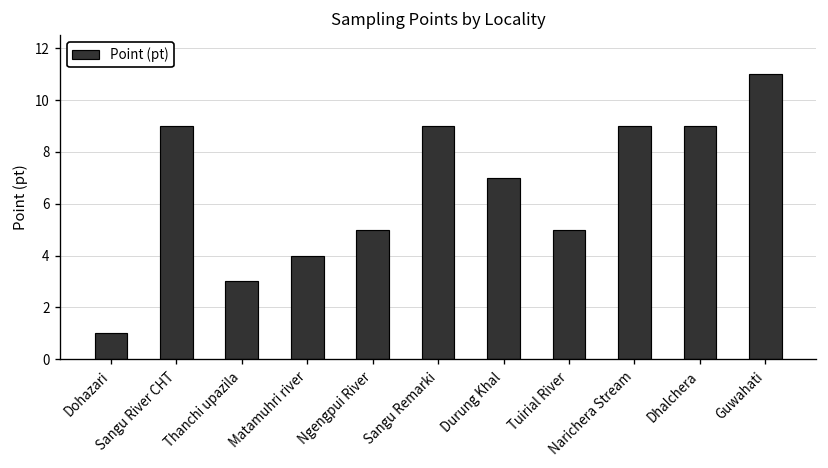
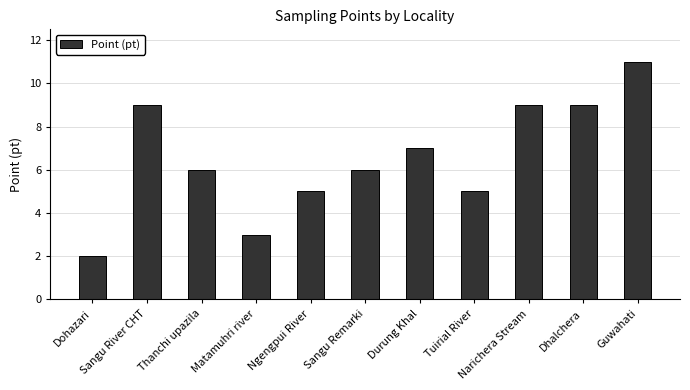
Dohazari: 1 -> 2
Thanchi upazila: 3 -> 6
Matamuhri river: 4 -> 3
Sangu Remarki: 9 -> 6
